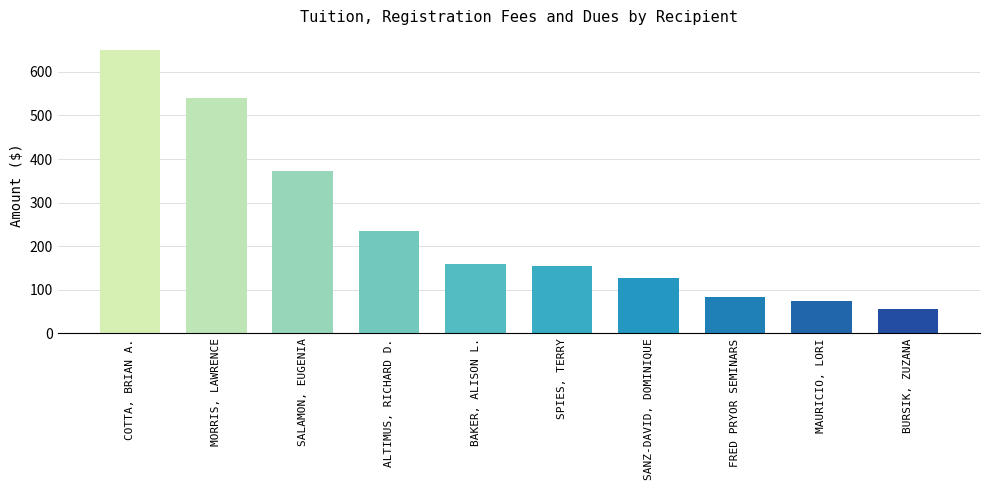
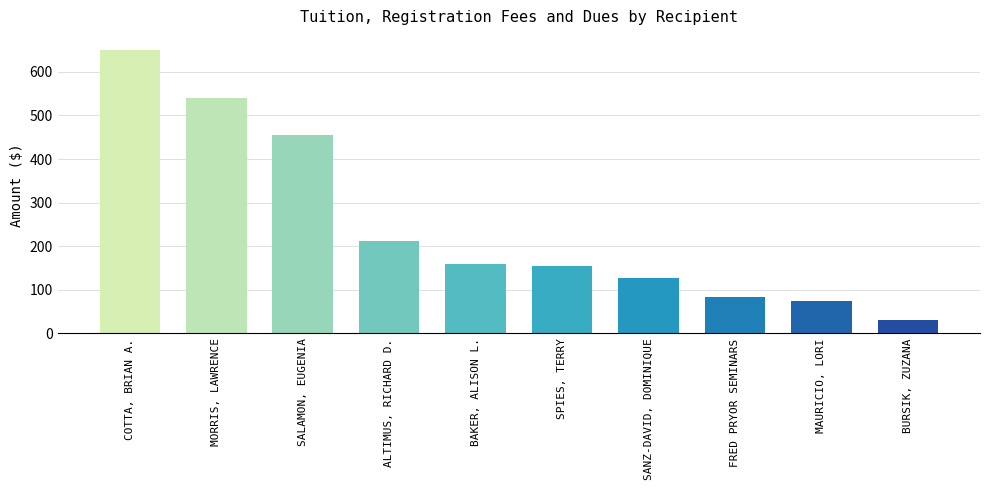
SALAMON, EUGENIA: 370 -> 460
ALTIMUS, RICHARD D.: 240 -> 210
BURSIK, ZUZANA: 60 -> 30
